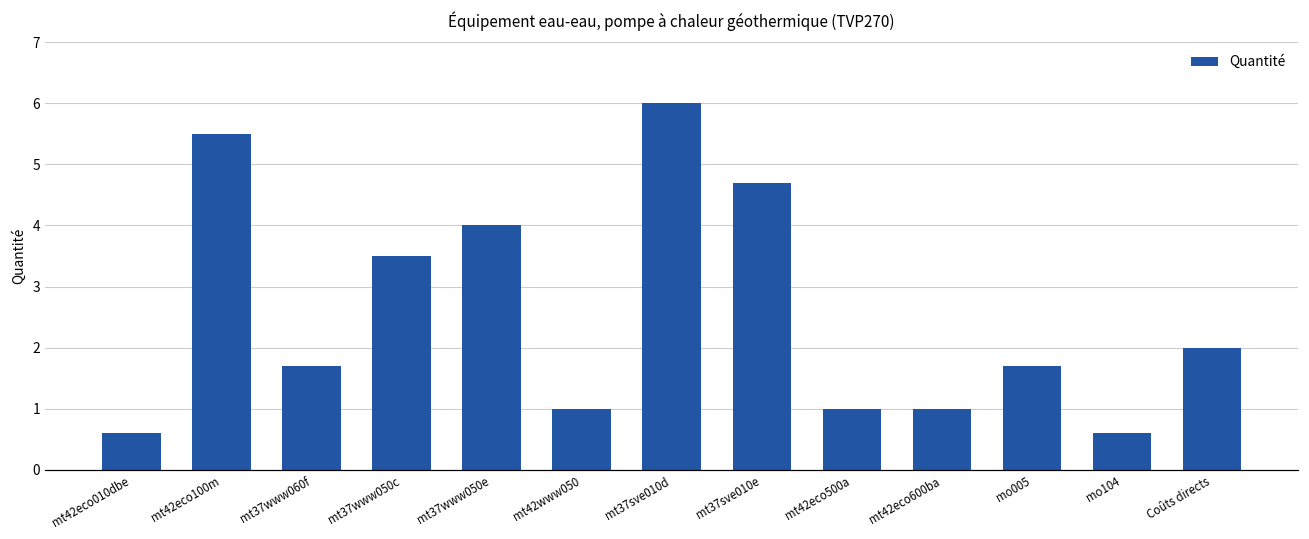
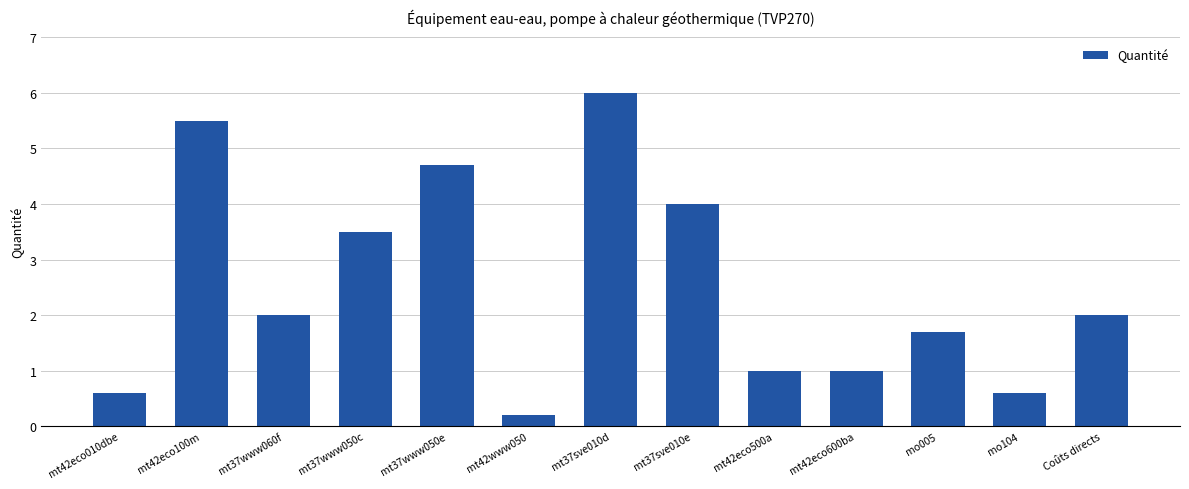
mt37www060f: 1.7 -> 2.0
mt37www050e: 4.0 -> 4.7
mt42www050: 1.0 -> 0.2
mt37sve010e: 4.7 -> 4.0
